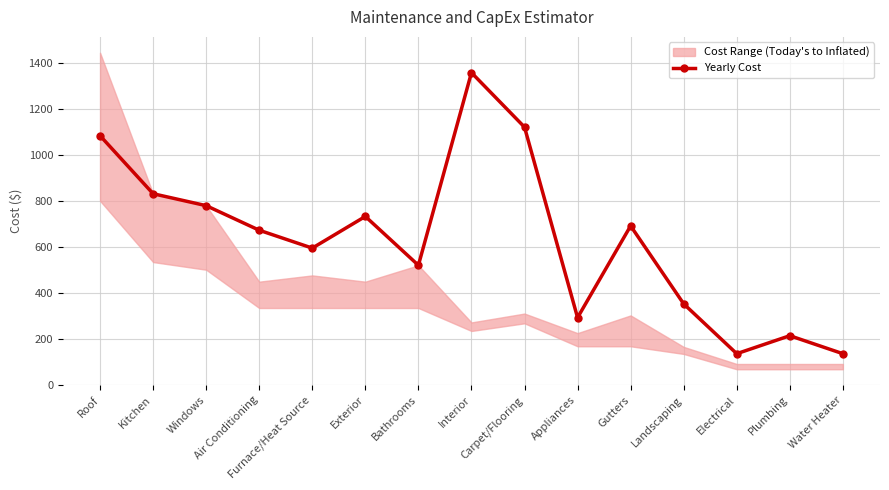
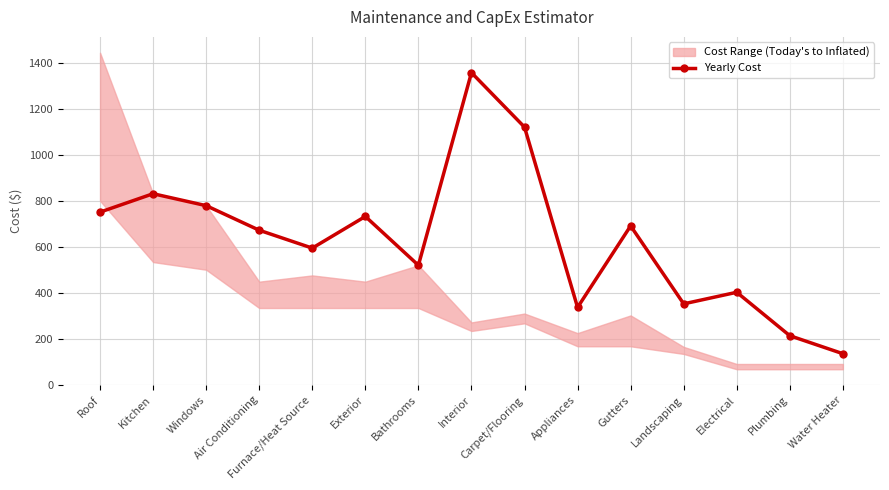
Yearly Cost, Roof: 1080 -> 750
Yearly Cost, Appliances: 290 -> 340
Yearly Cost, Electrical: 130 -> 400
